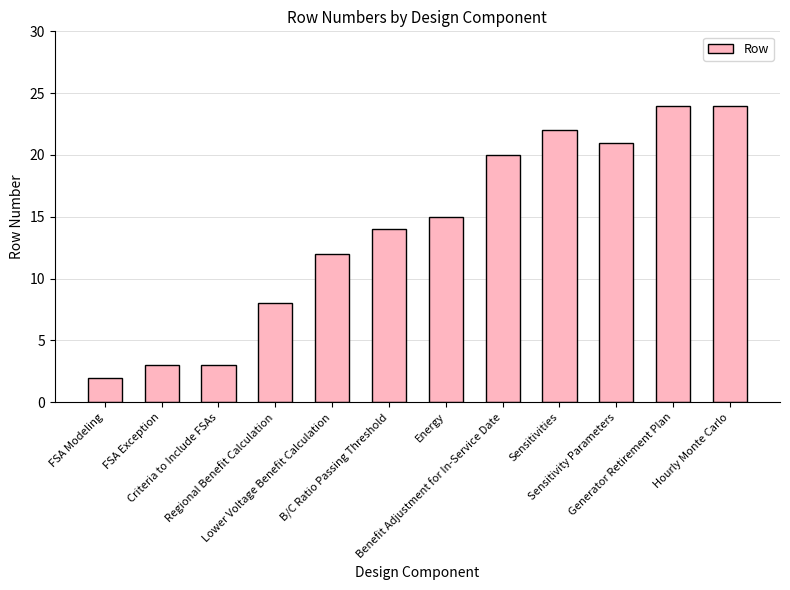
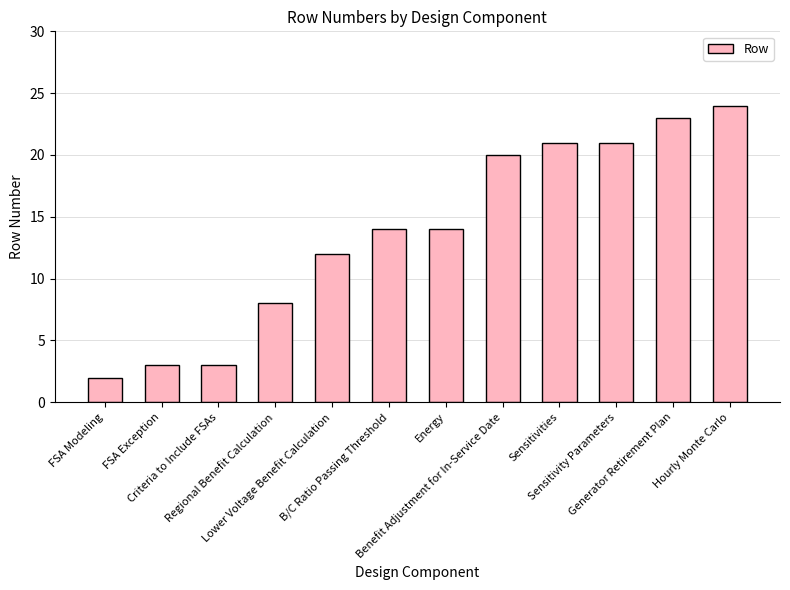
Energy: 15 -> 14
Sensitivities: 22 -> 21
Generator Retirement Plan: 24 -> 23
